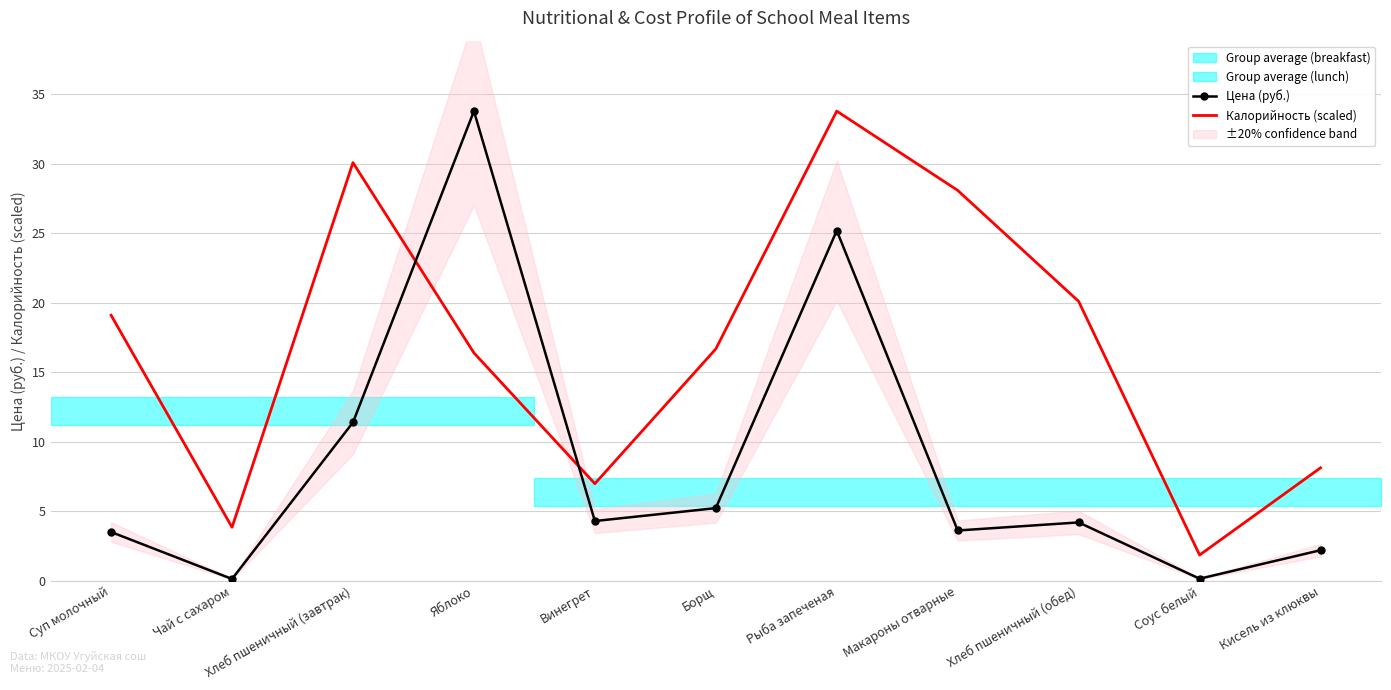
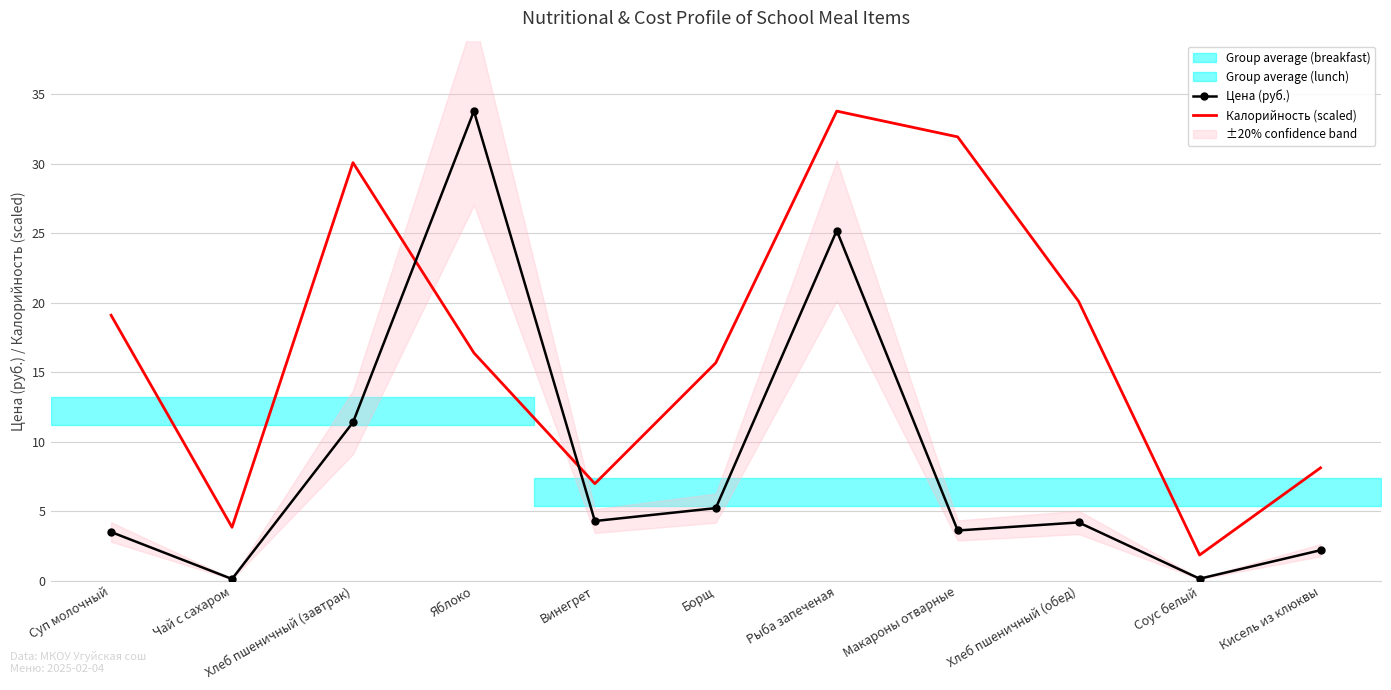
Калорийность (scaled), Борщ: 16.7 -> 15.7
Калорийность (scaled), Макароны отварные: 28.1 -> 31.9
